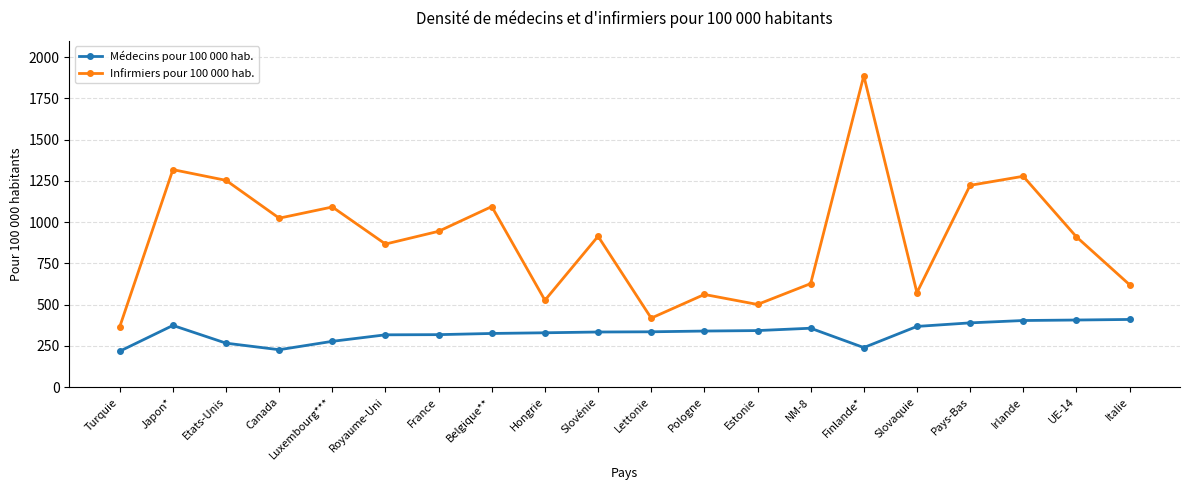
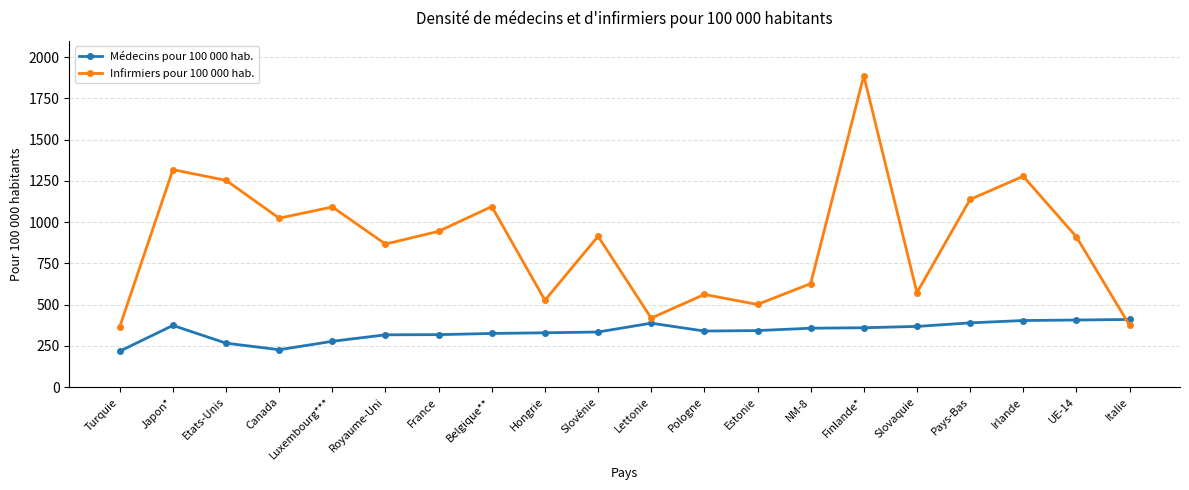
Médecins pour 100 000 hab., Lettonie: 340 -> 390
Médecins pour 100 000 hab., Finlande*: 240 -> 360
Infirmiers pour 100 000 hab., Pays-Bas: 1220 -> 1140
Infirmiers pour 100 000 hab., Italie: 620 -> 380
